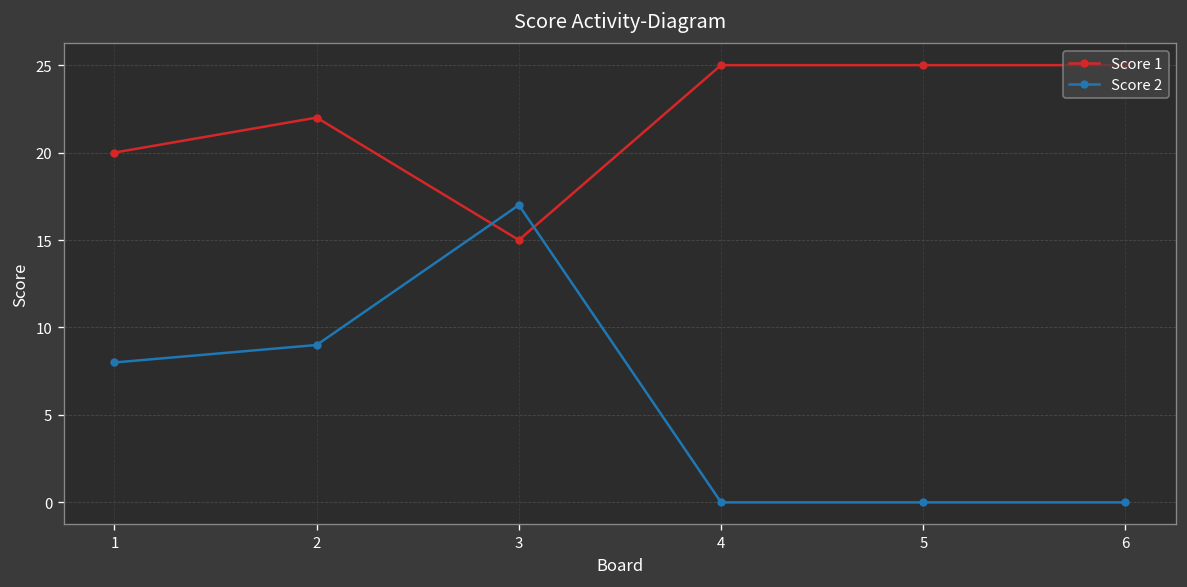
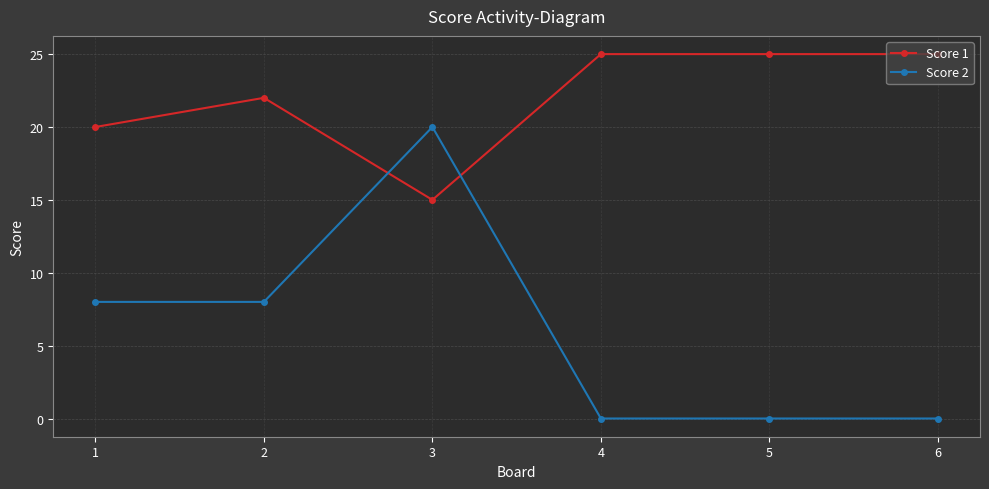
Score 2, 2: 9 -> 8
Score 2, 3: 17 -> 20
